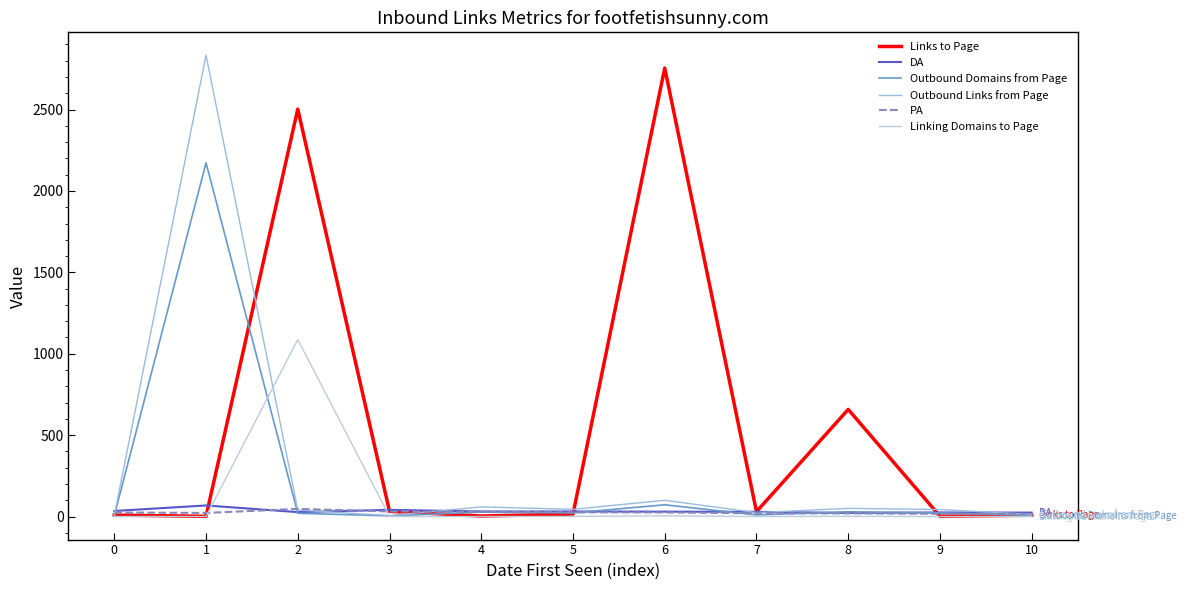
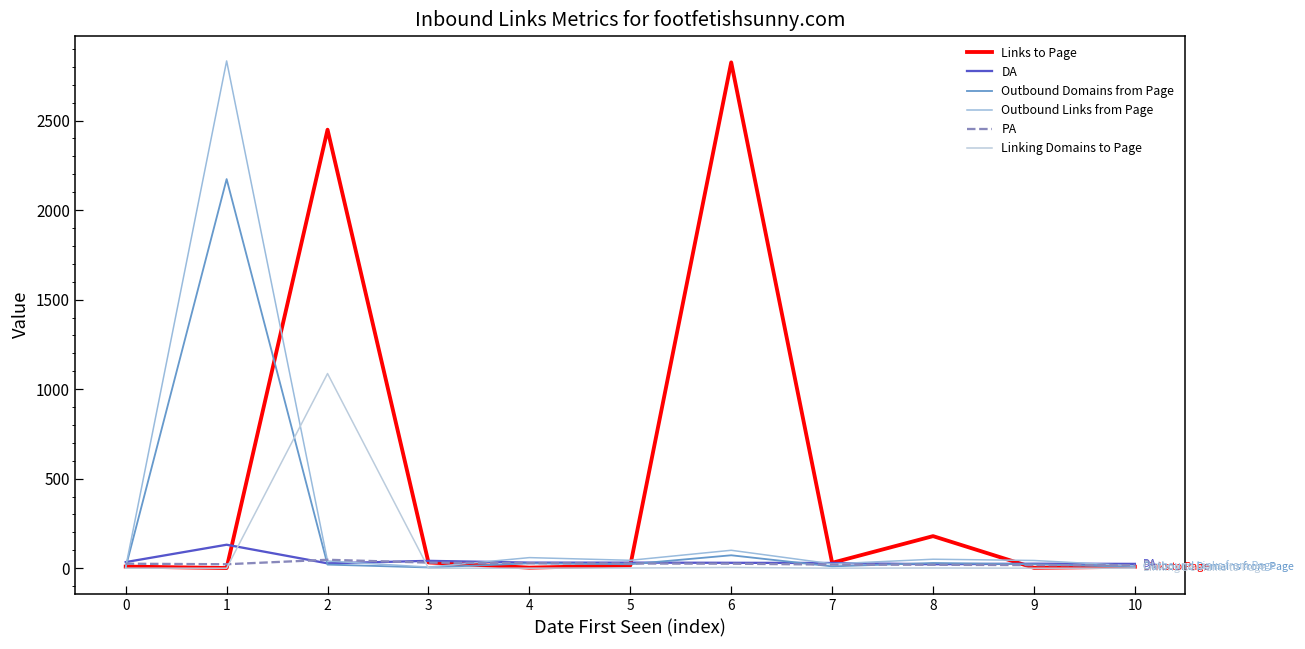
DA, 1: 70 -> 130
Links to Page, 2: 2500 -> 2450
Links to Page, 6: 2760 -> 2830
Links to Page, 8: 660 -> 180
